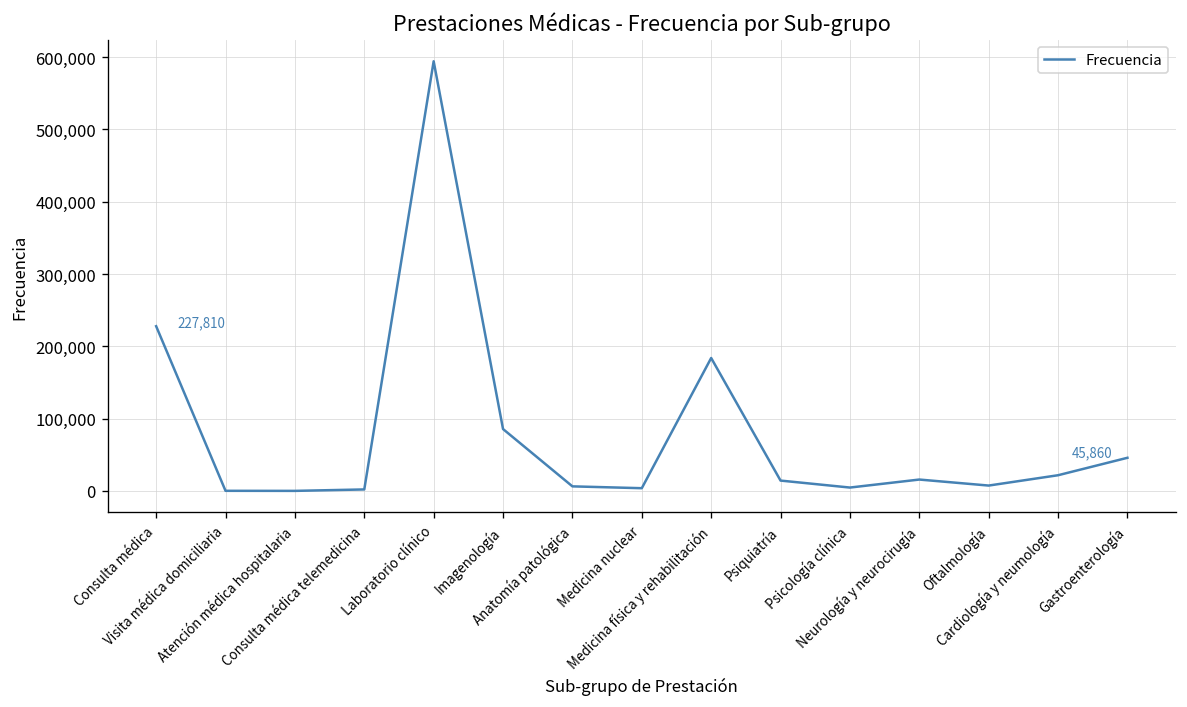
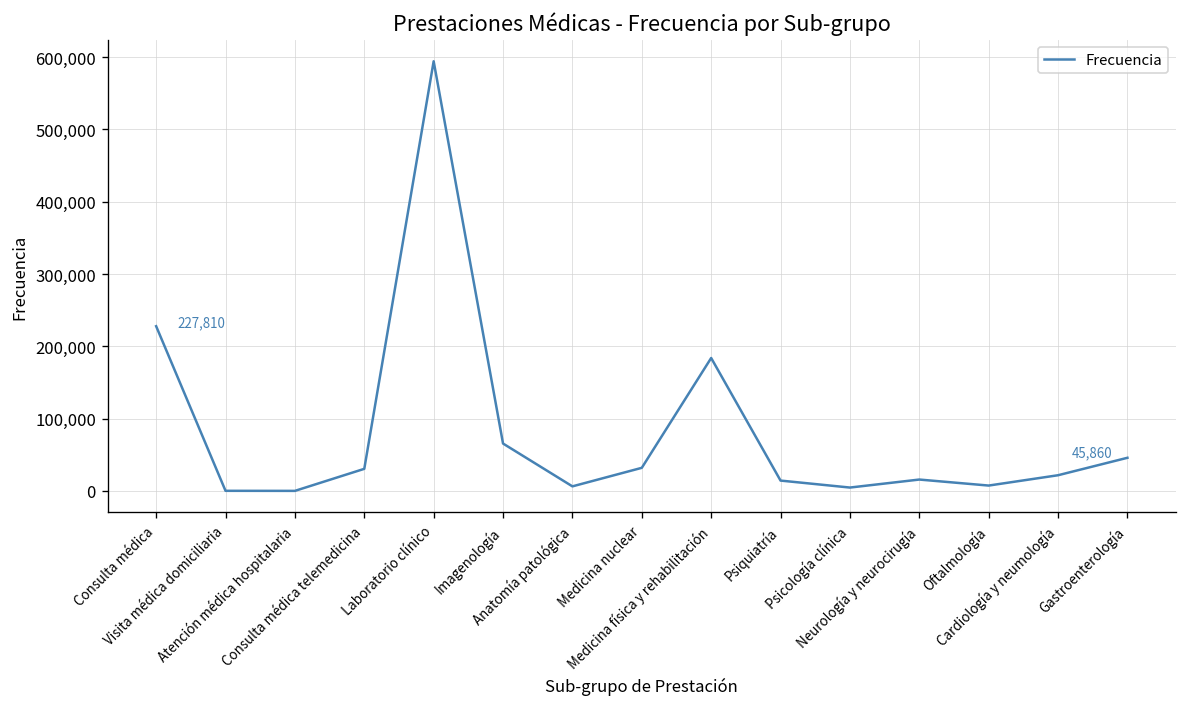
Consulta médica telemedicina: 0 -> 30,000
Imagenología: 90,000 -> 70,000
Medicina nuclear: 0 -> 30,000
